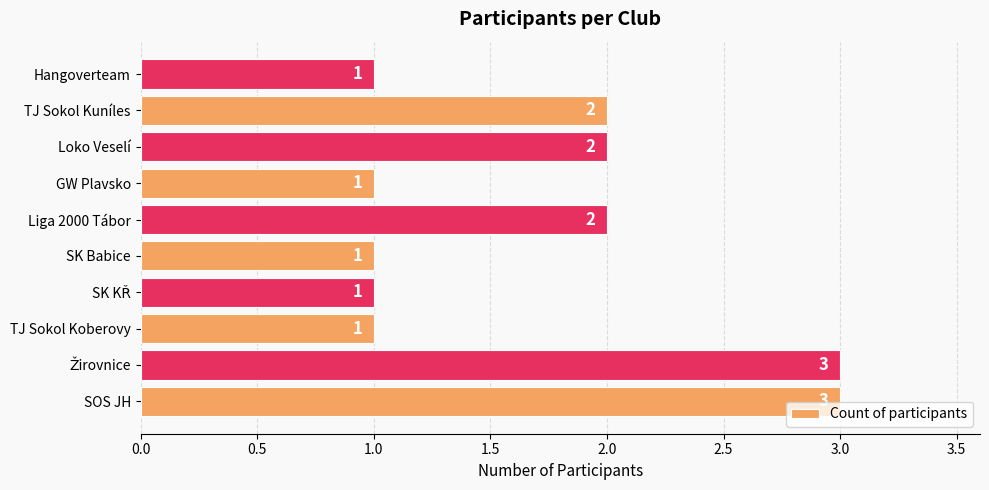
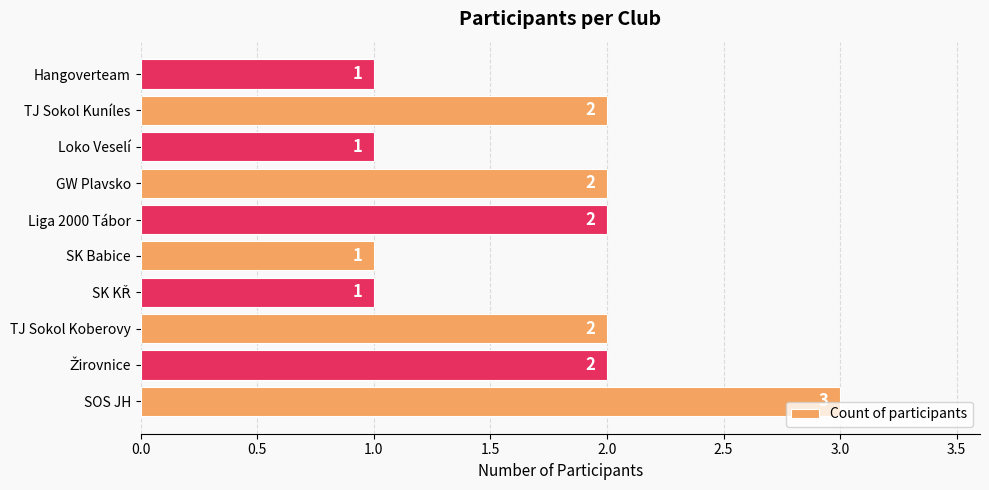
Loko Veselí: 2 -> 1
GW Plavsko: 1 -> 2
TJ Sokol Koberovy: 1 -> 2
Žirovnice: 3 -> 2
